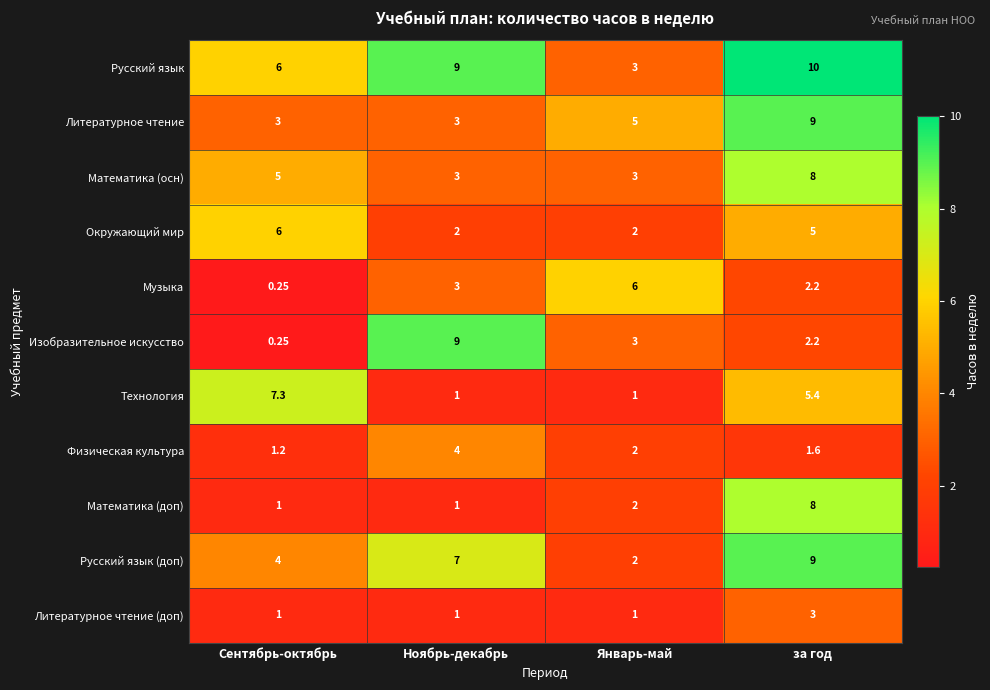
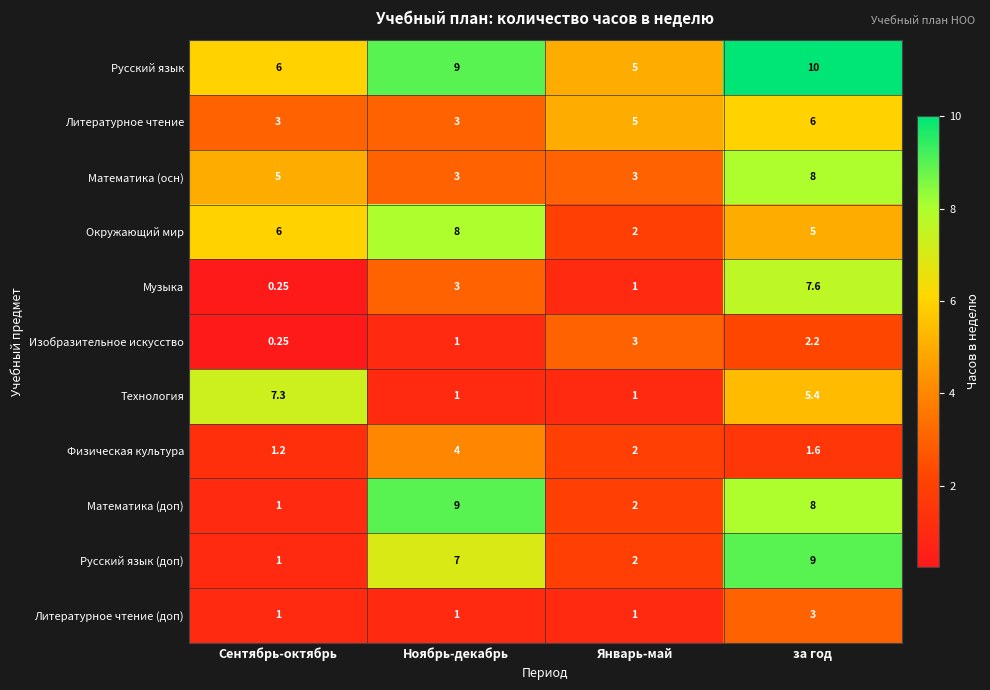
Русский язык, Январь-май: 3 -> 5
Литературное чтение, за год: 9 -> 6
Окружающий мир, Ноябрь-декабрь: 2 -> 8
Музыка, Январь-май: 6 -> 1
Музыка, за год: 2.2 -> 7.6
Изобразительное искусство, Ноябрь-декабрь: 9 -> 1
Математика (доп), Ноябрь-декабрь: 1 -> 9
Русский язык (доп), Сентябрь-октябрь: 4 -> 1
